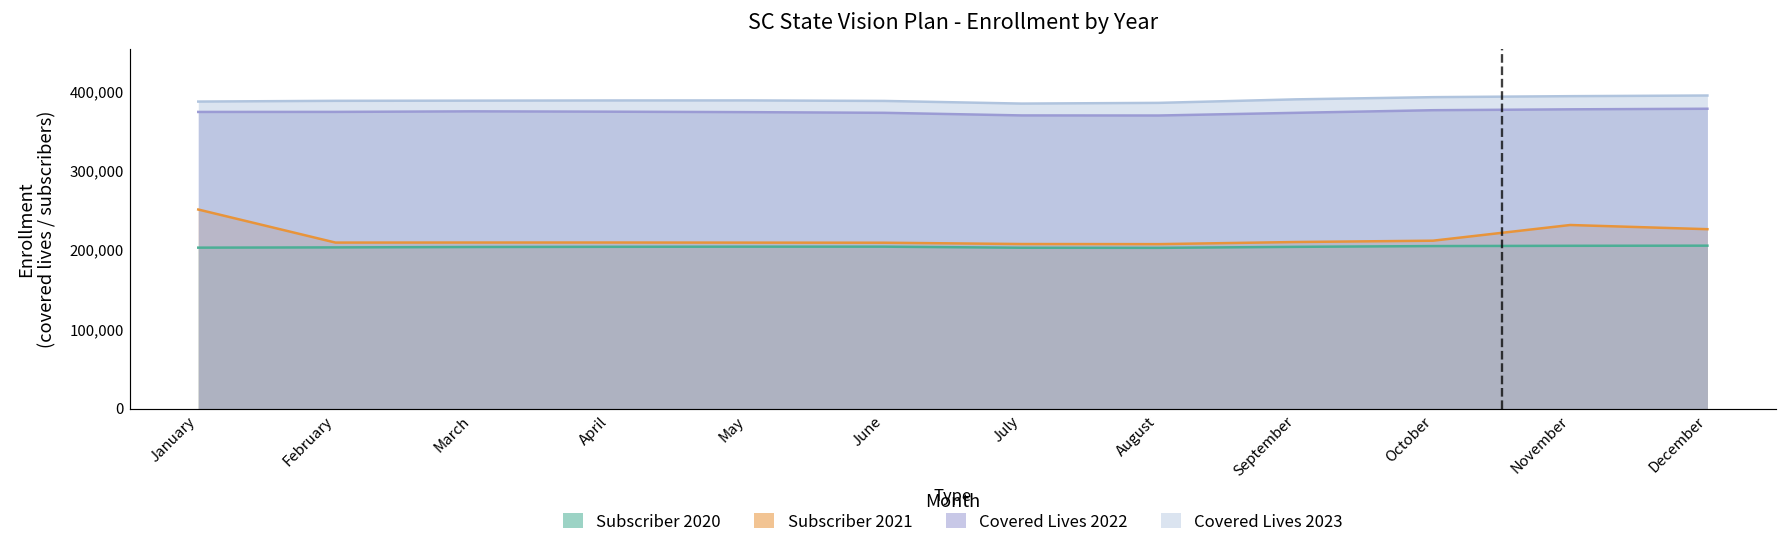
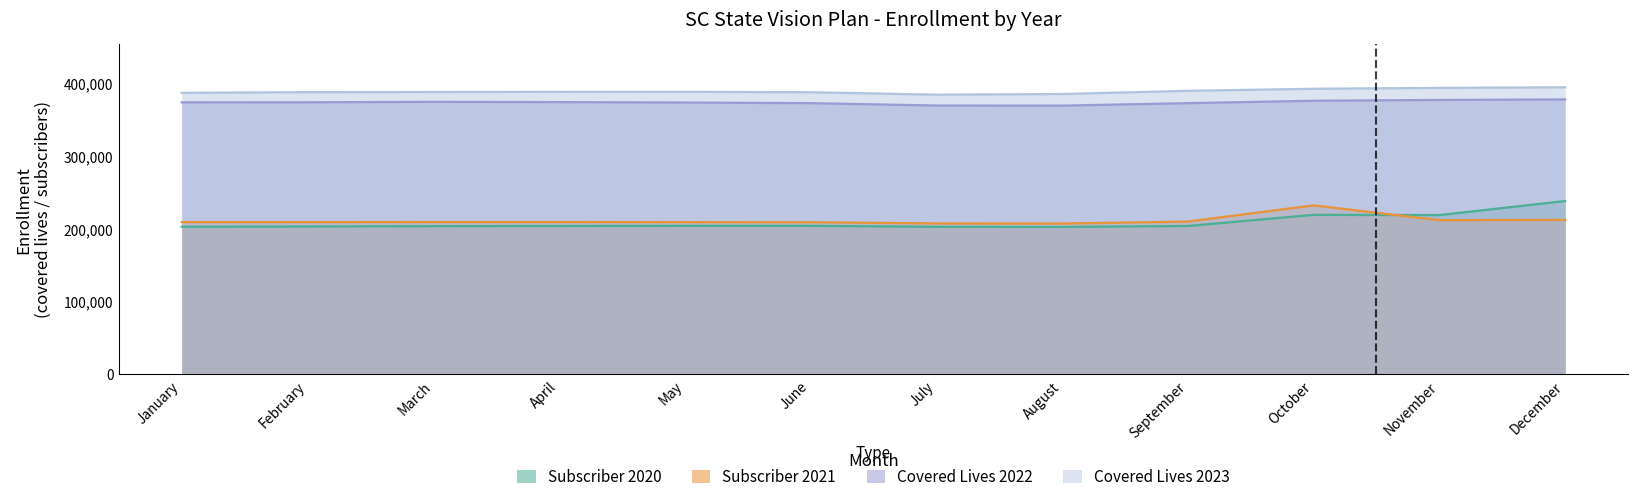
Subscriber 2021, January: 250,000 -> 210,000
Subscriber 2020, October: 200,000 -> 220,000
Subscriber 2021, October: 210,000 -> 230,000
Subscriber 2020, November: 210,000 -> 220,000
Subscriber 2021, November: 230,000 -> 210,000
Subscriber 2020, December: 210,000 -> 240,000
Subscriber 2021, December: 230,000 -> 210,000
